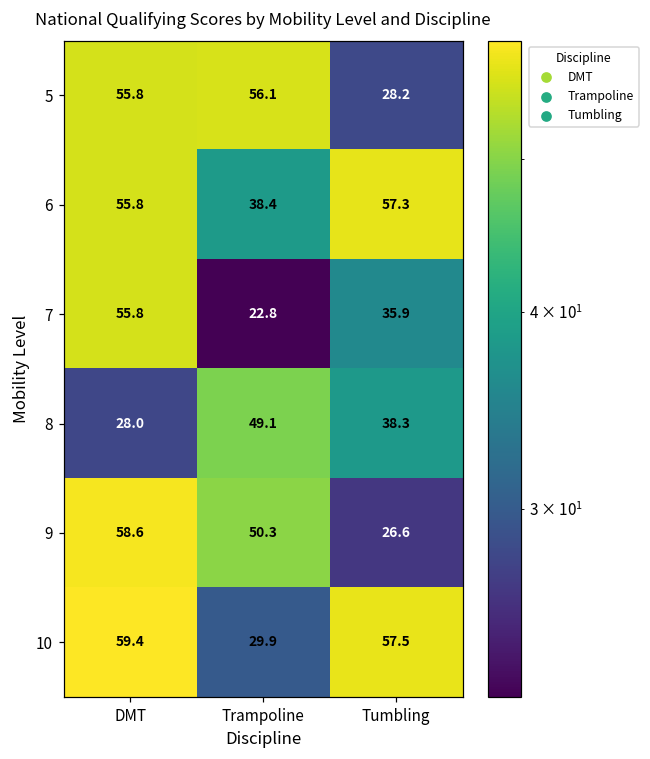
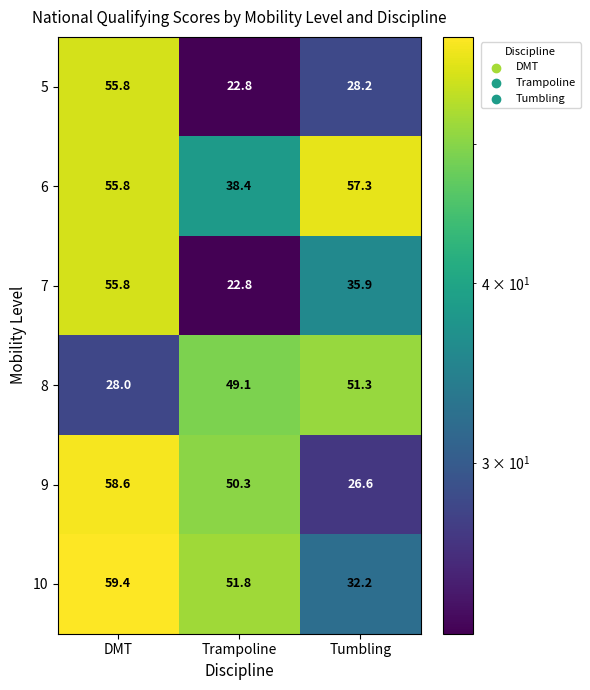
5, Trampoline: 56.1 -> 22.8
8, Tumbling: 38.3 -> 51.3
10, Trampoline: 29.9 -> 51.8
10, Tumbling: 57.5 -> 32.2
